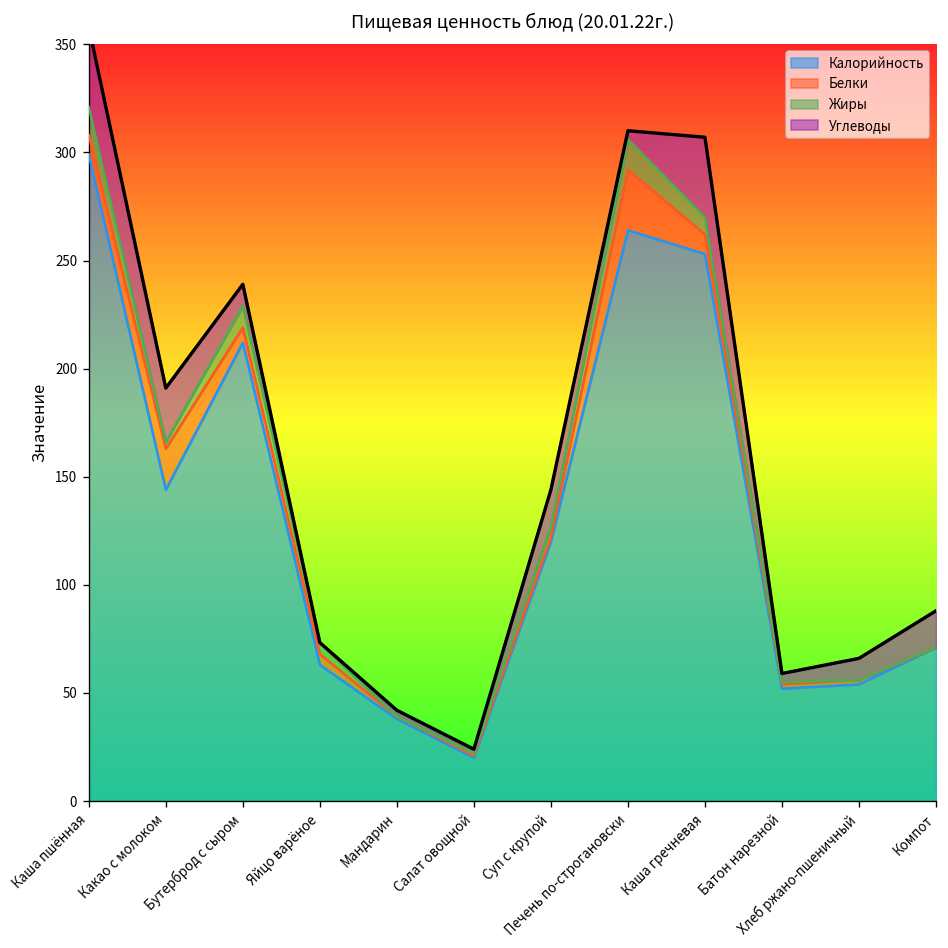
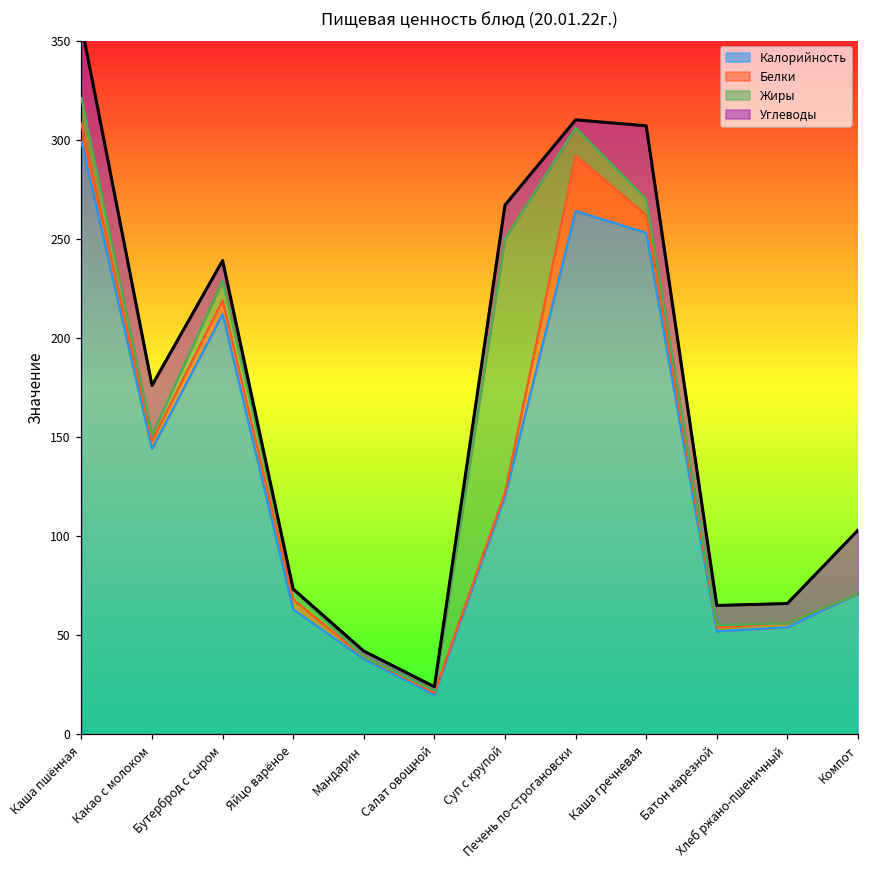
Белки, Какао с молоком: 19 -> 4
Жиры, Суп с крупой: 5 -> 128
Углеводы, Батон нарезной: 4 -> 10
Углеводы, Компот: 17 -> 32
